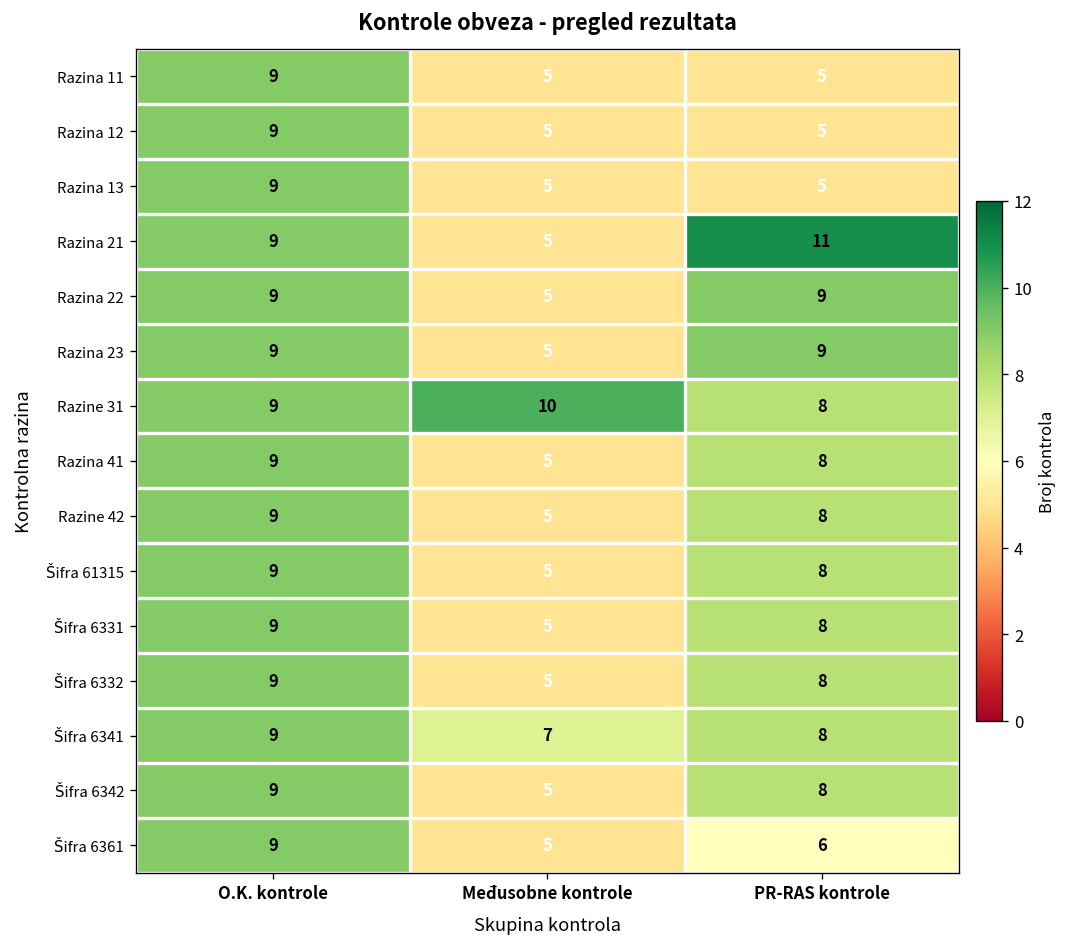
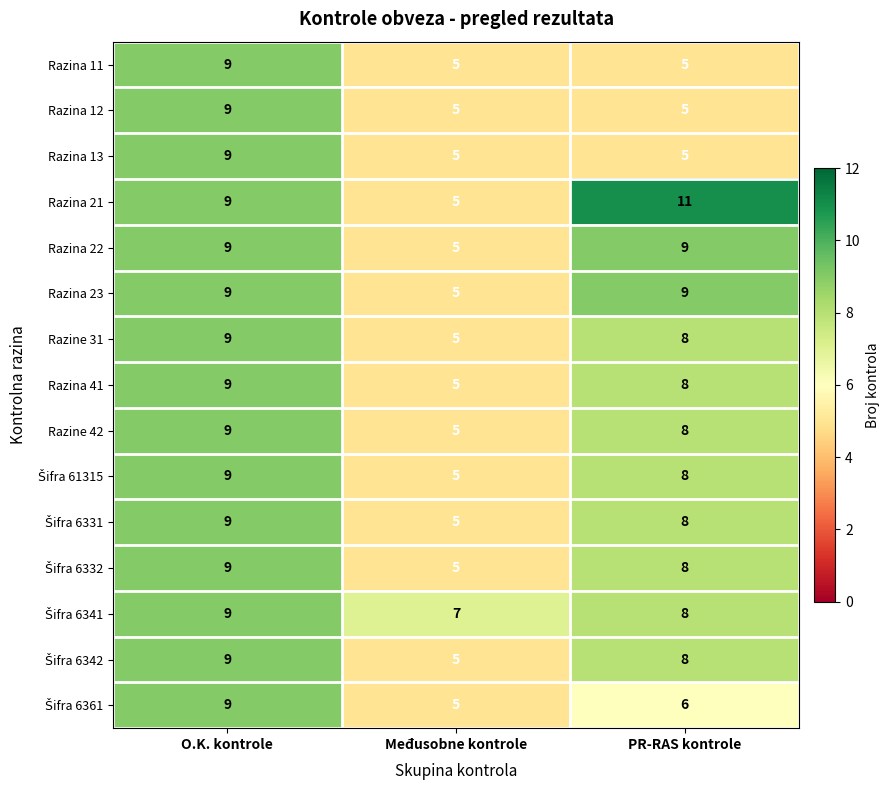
Razine 31, Međusobne kontrole: 10 -> 5
